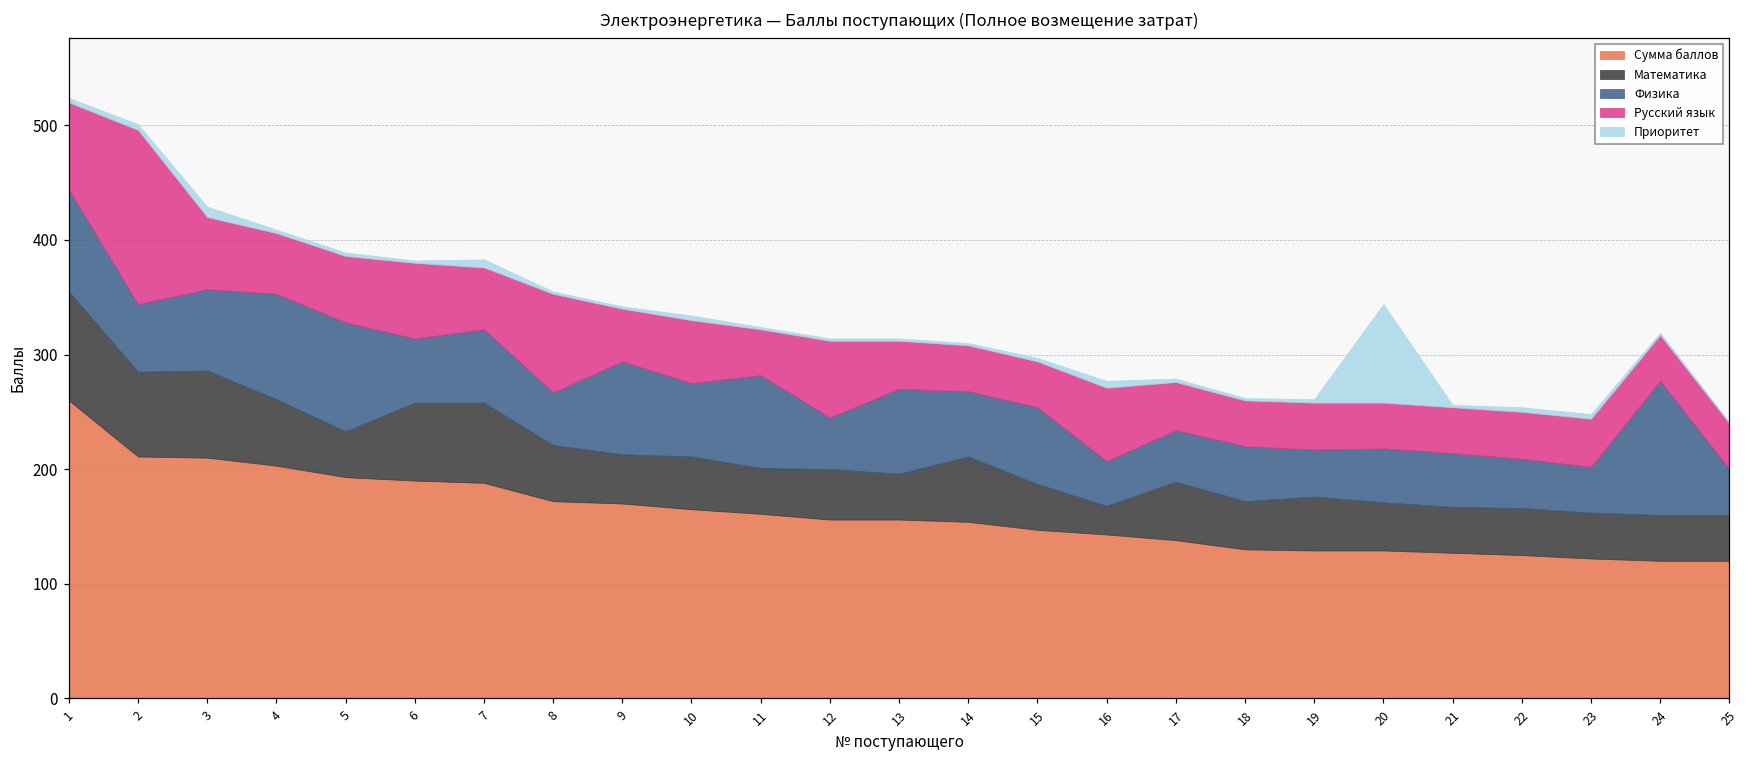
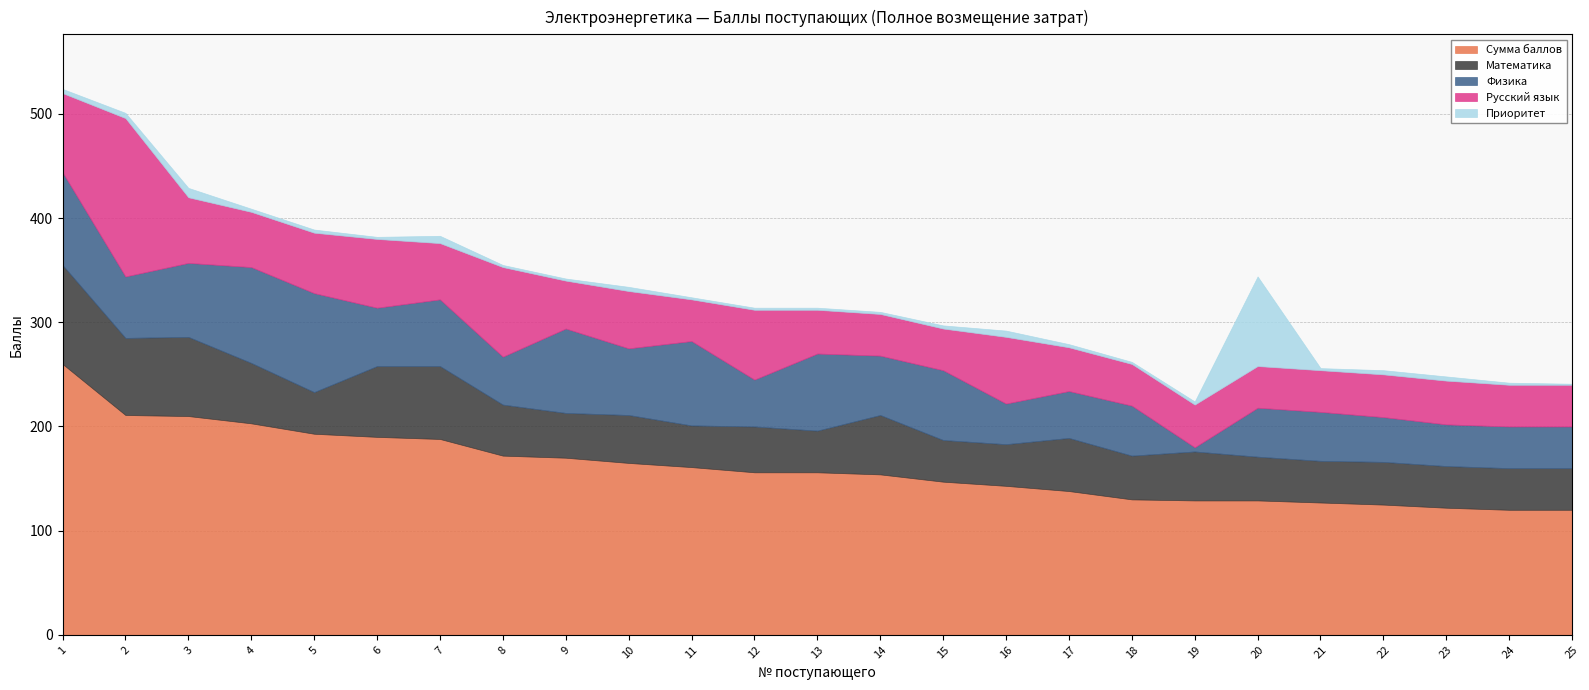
Математика, 16: 25 -> 40
Физика, 19: 41 -> 4
Физика, 24: 117 -> 40
